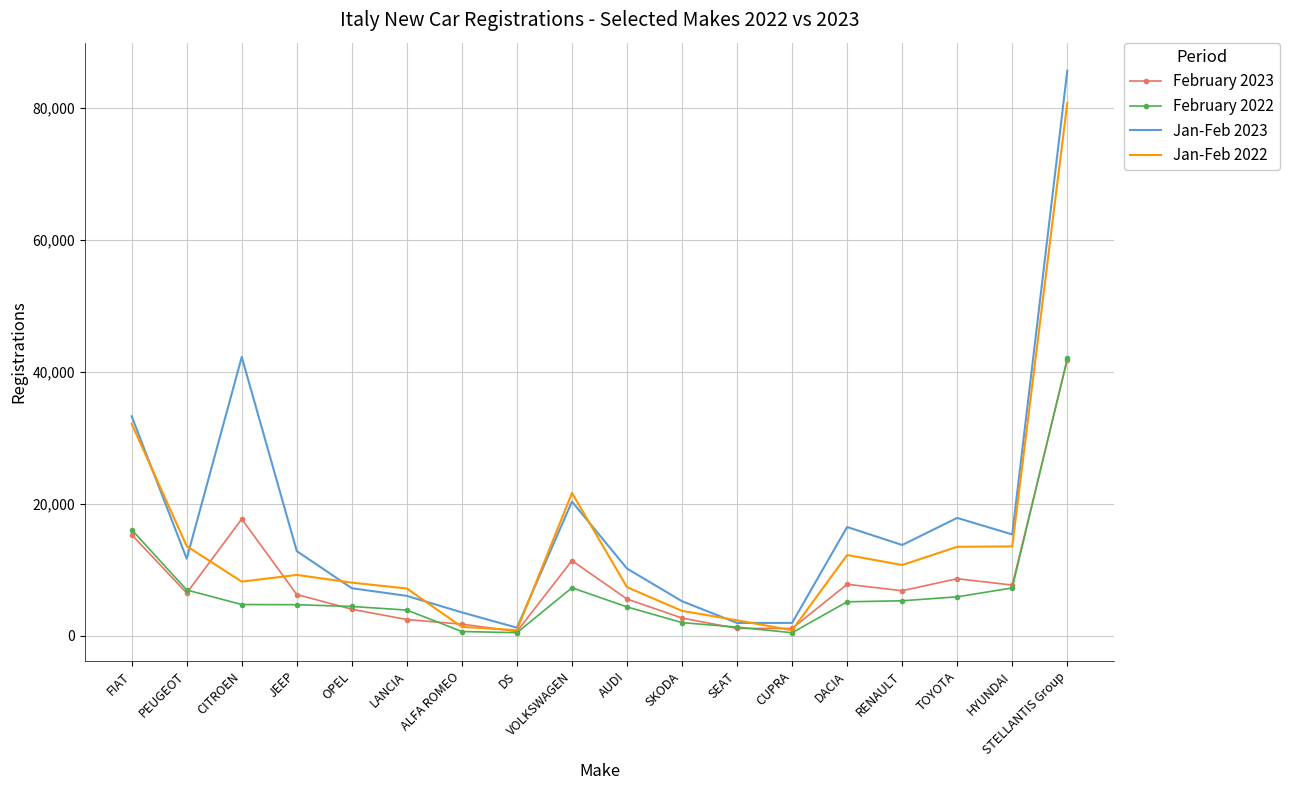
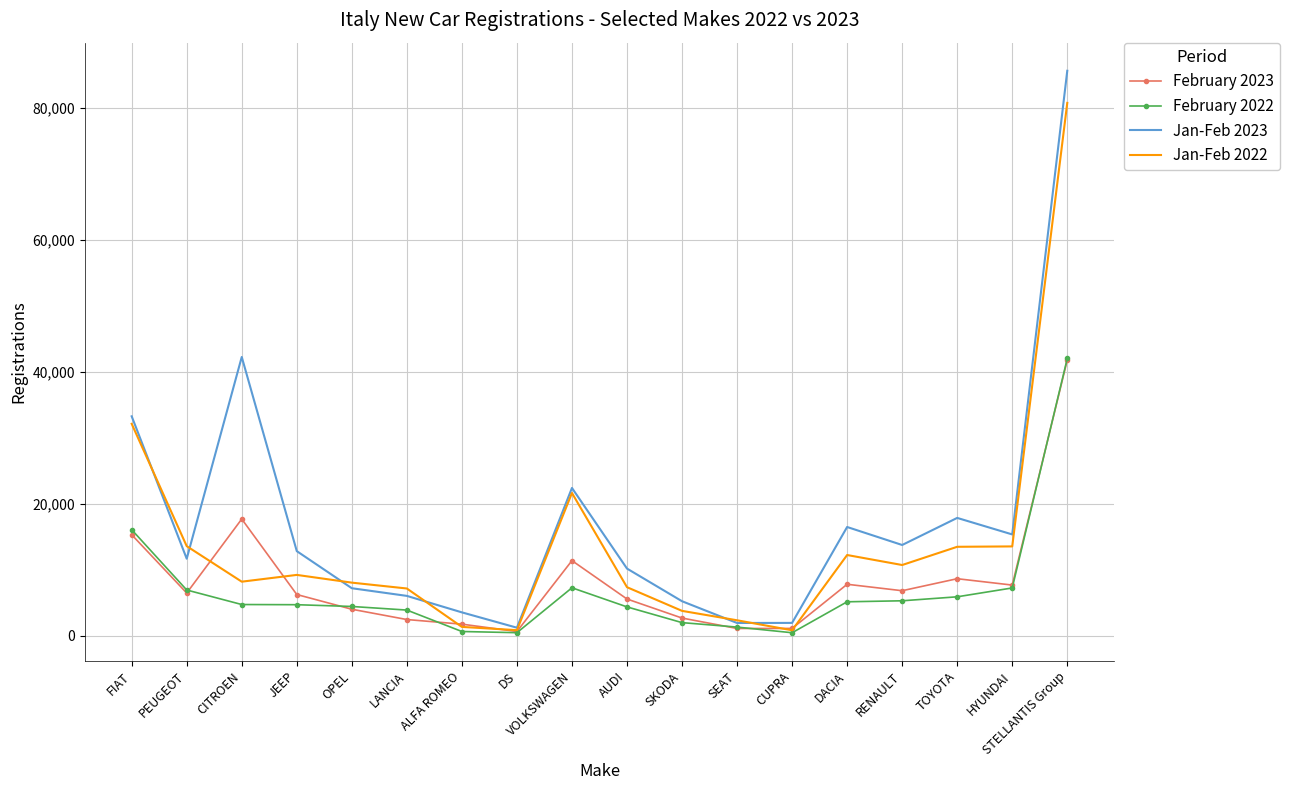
Jan-Feb 2023, VOLKSWAGEN: 20,000 -> 22,000
